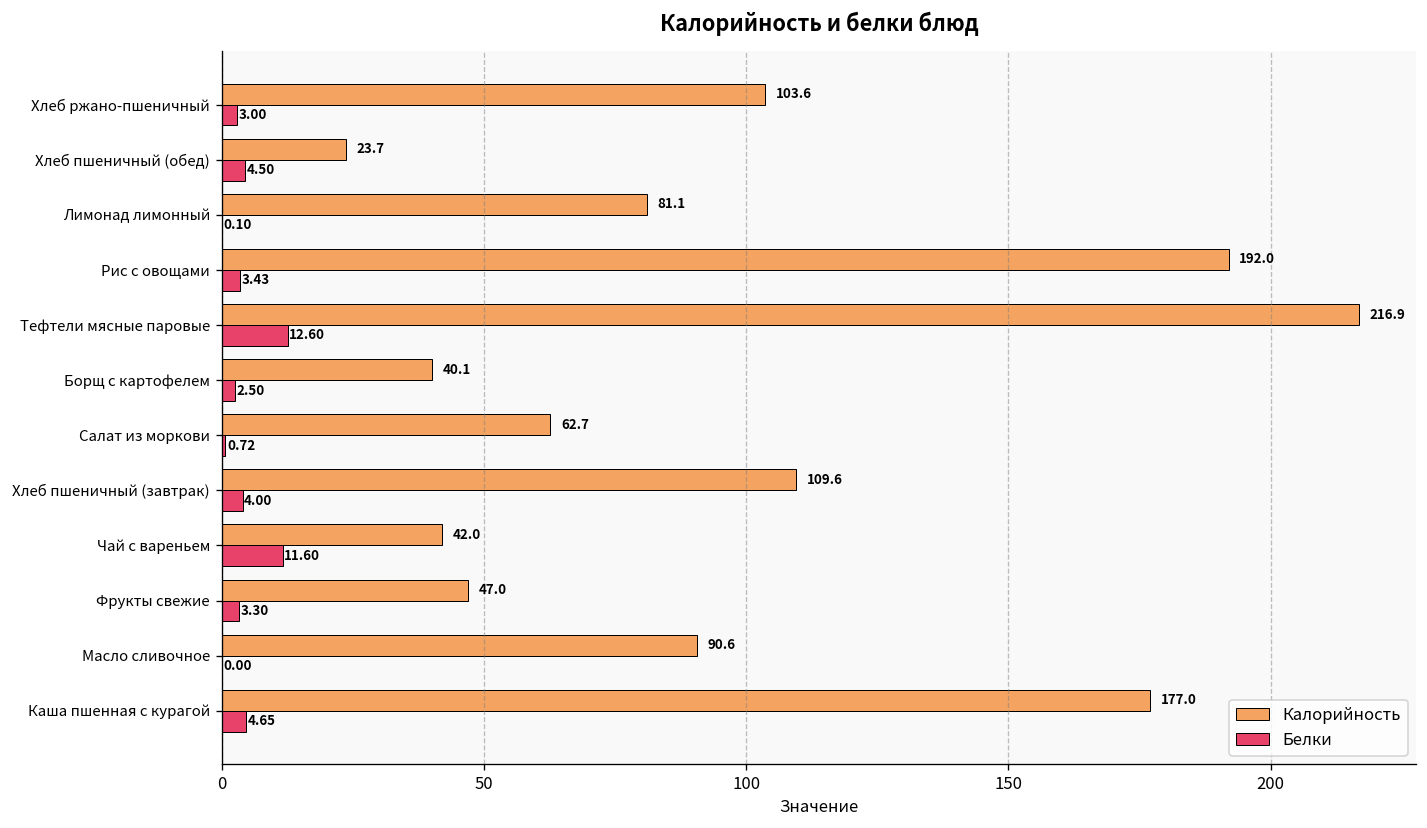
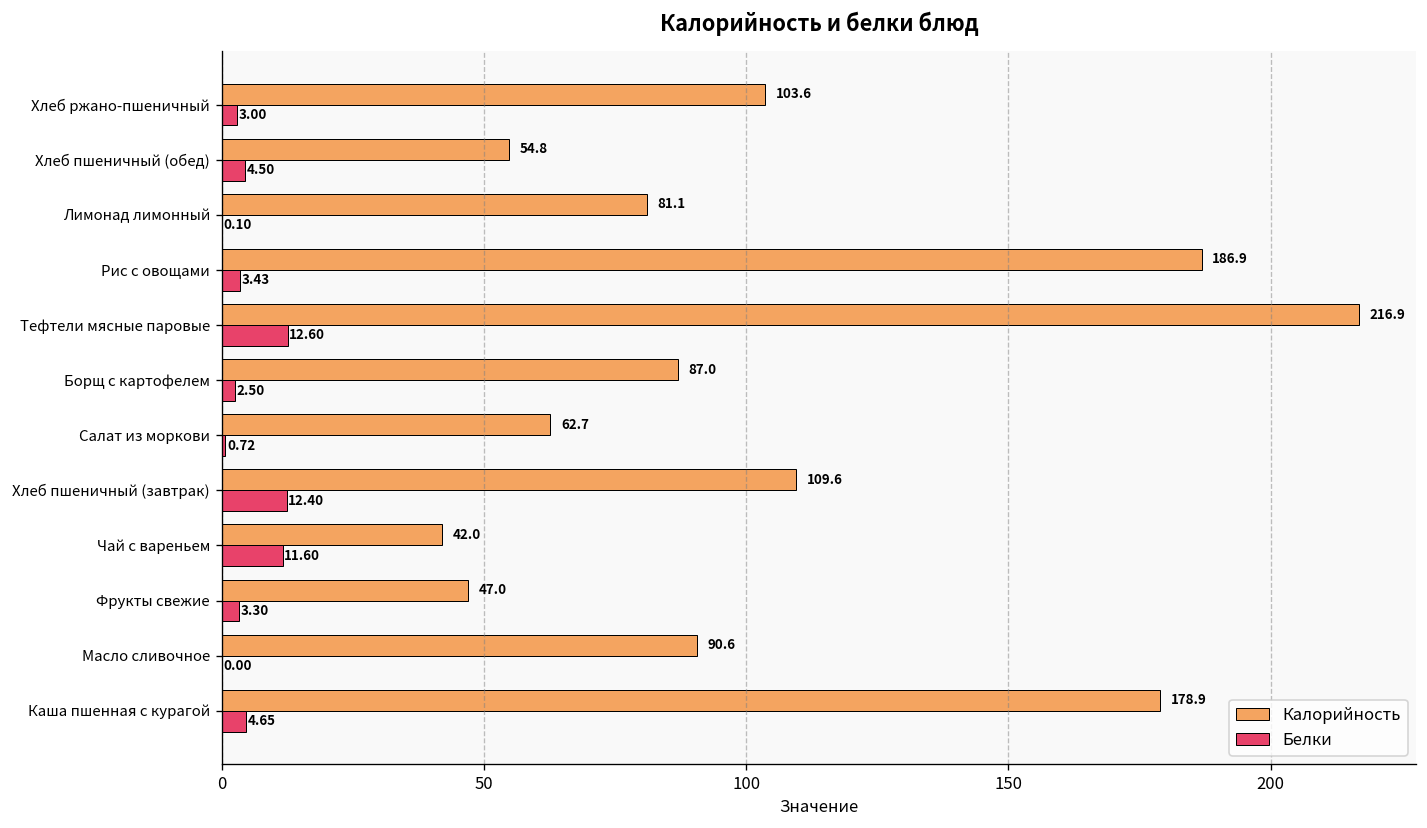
Калорийность, Хлеб пшеничный (обед): 23.7 -> 54.8
Калорийность, Рис с овощами: 192.0 -> 186.9
Калорийность, Борщ с картофелем: 40.1 -> 87.0
Белки, Хлеб пшеничный (завтрак): 4.00 -> 12.40
Калорийность, Каша пшенная с курагой: 177.0 -> 178.9
